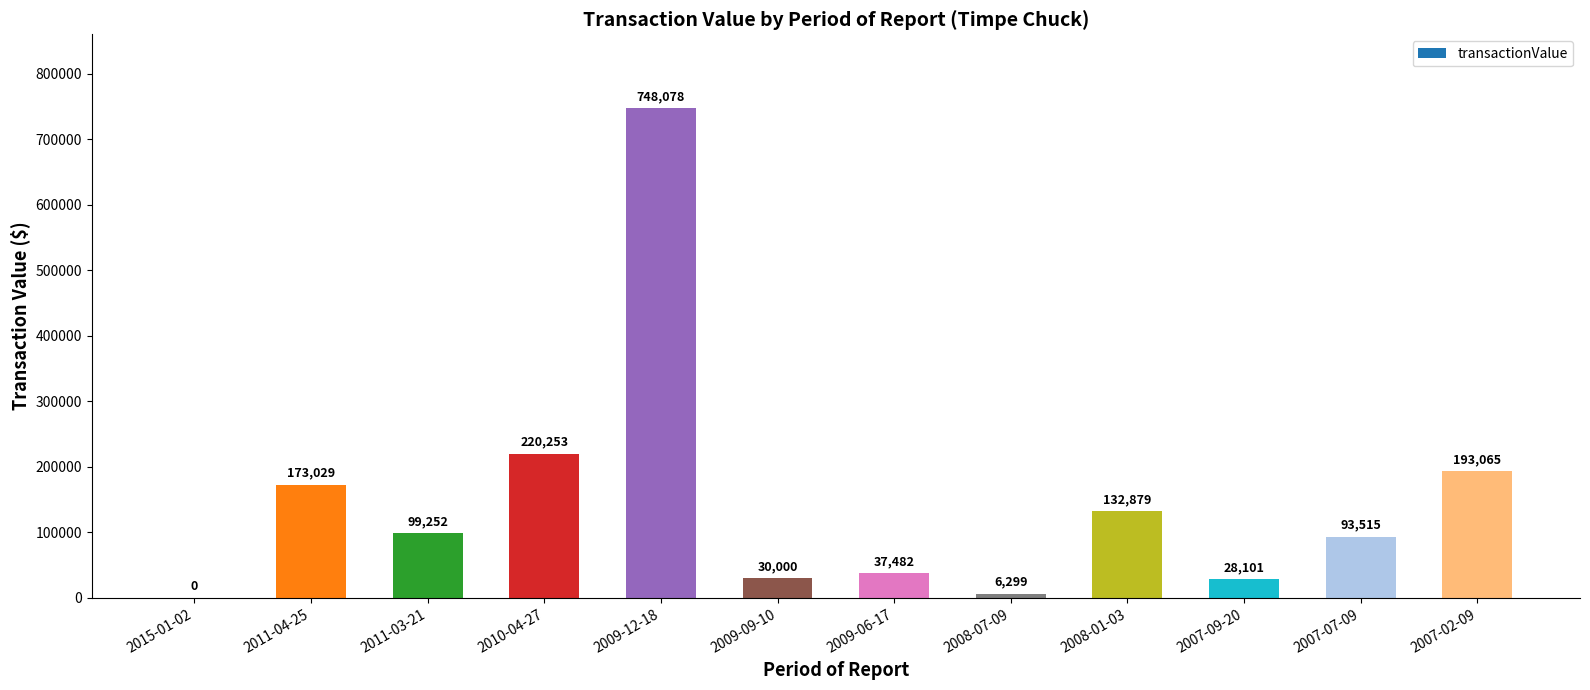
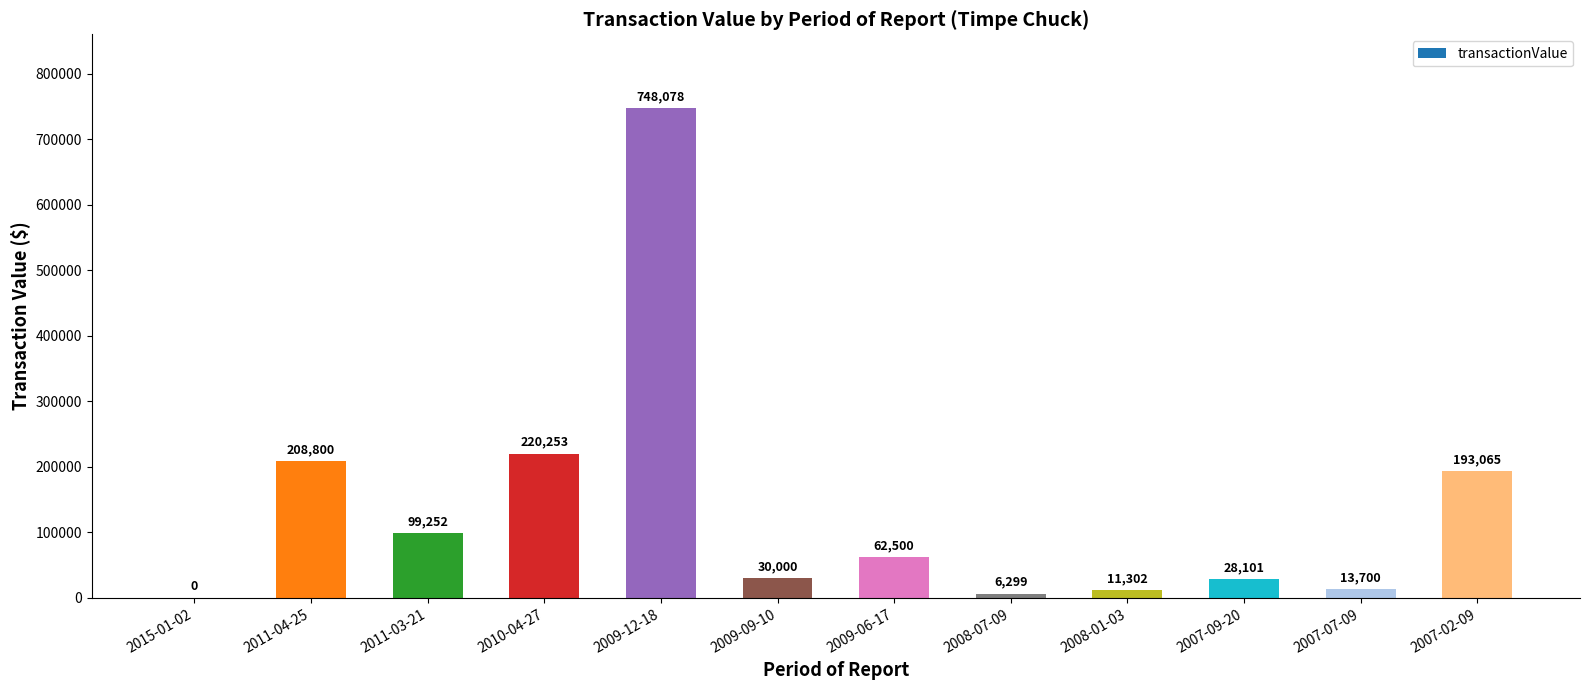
2011-04-25: 173,029 -> 208,800
2009-06-17: 37,482 -> 62,500
2008-01-03: 132,879 -> 11,302
2007-07-09: 93,515 -> 13,700
